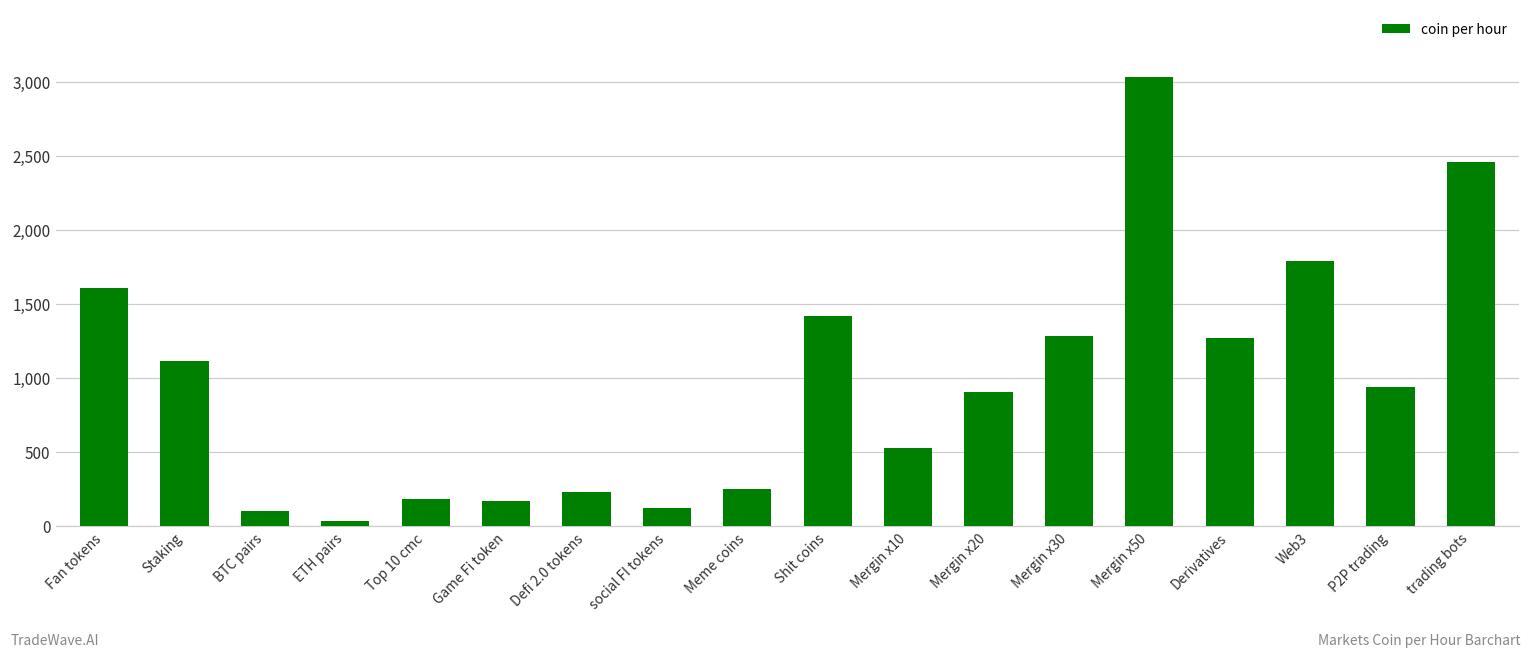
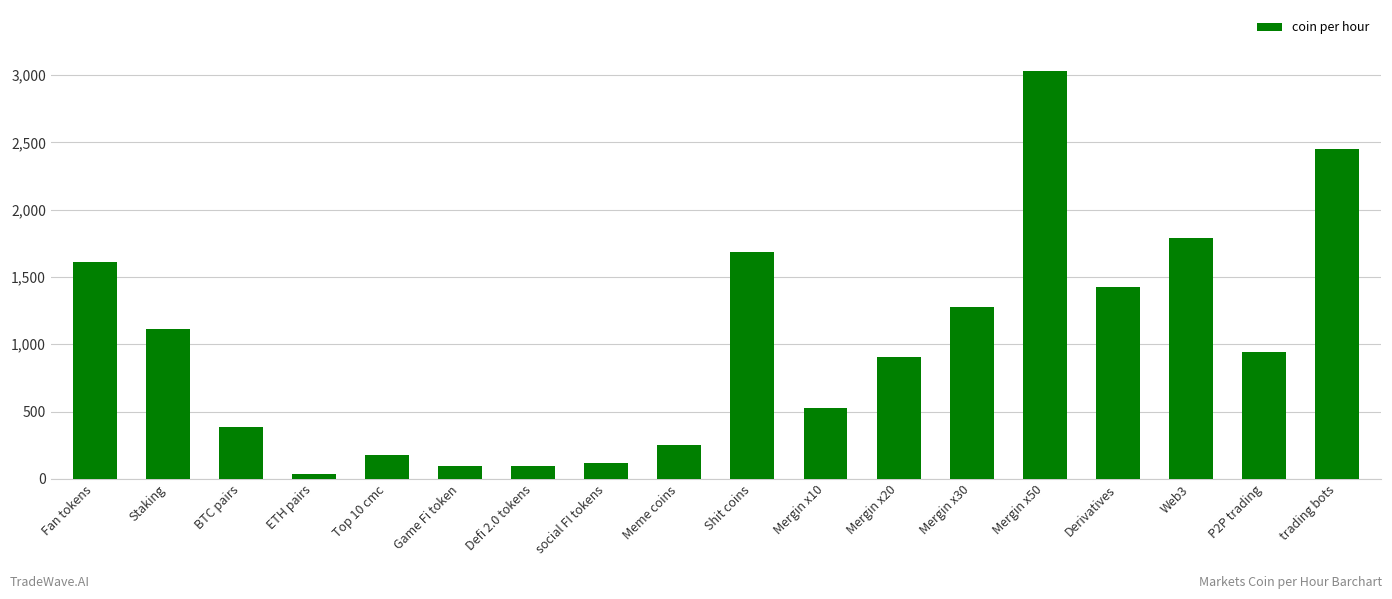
BTC pairs: 100 -> 390
Game Fi token: 170 -> 100
Defi 2.0 tokens: 230 -> 100
Shit coins: 1,420 -> 1,690
Derivatives: 1,270 -> 1,430
